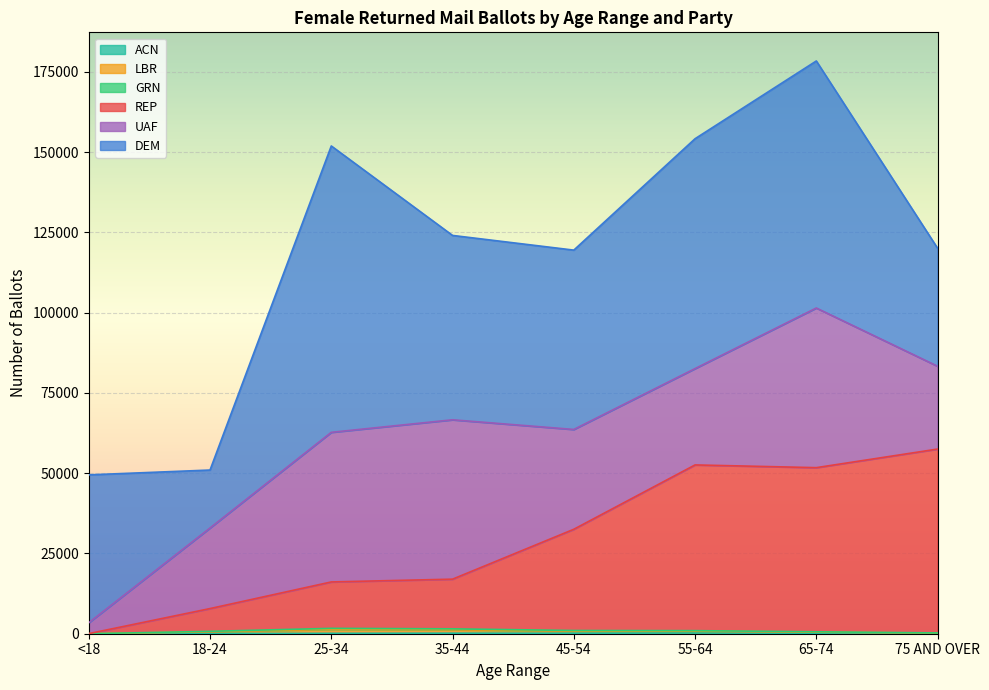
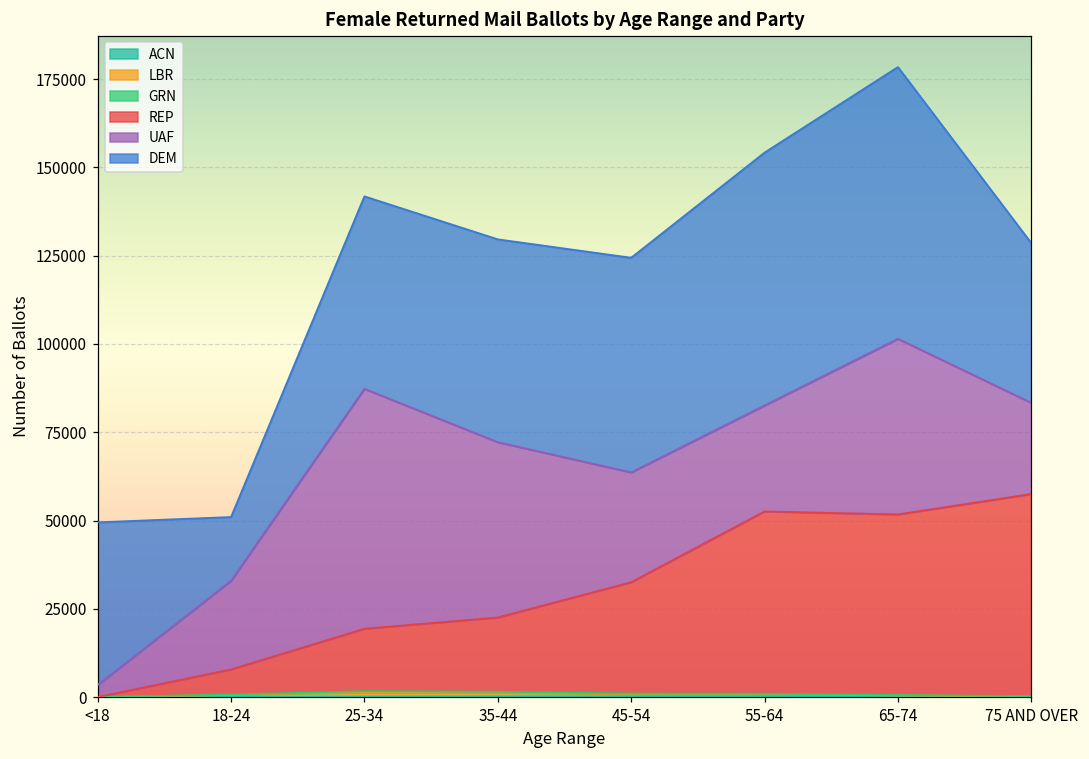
REP, 25-34: 14000 -> 18000
UAF, 25-34: 47000 -> 68000
DEM, 25-34: 89000 -> 55000
REP, 35-44: 15000 -> 21000
DEM, 45-54: 56000 -> 61000
DEM, 75 AND OVER: 37000 -> 45000
